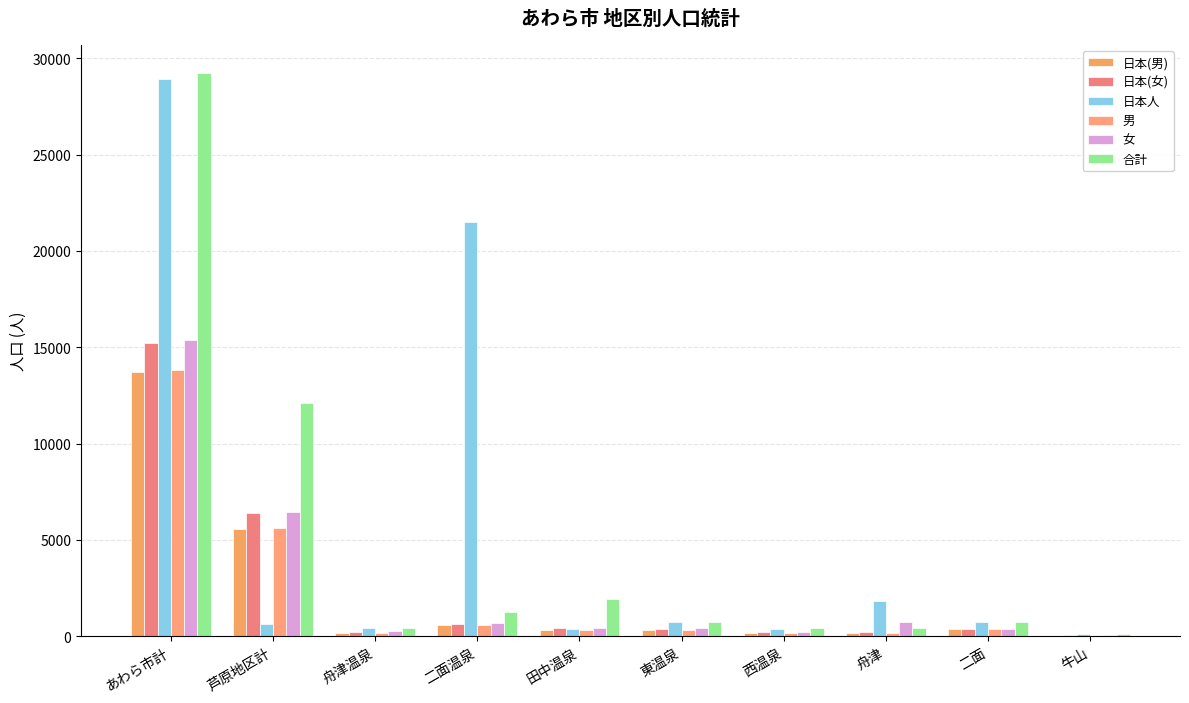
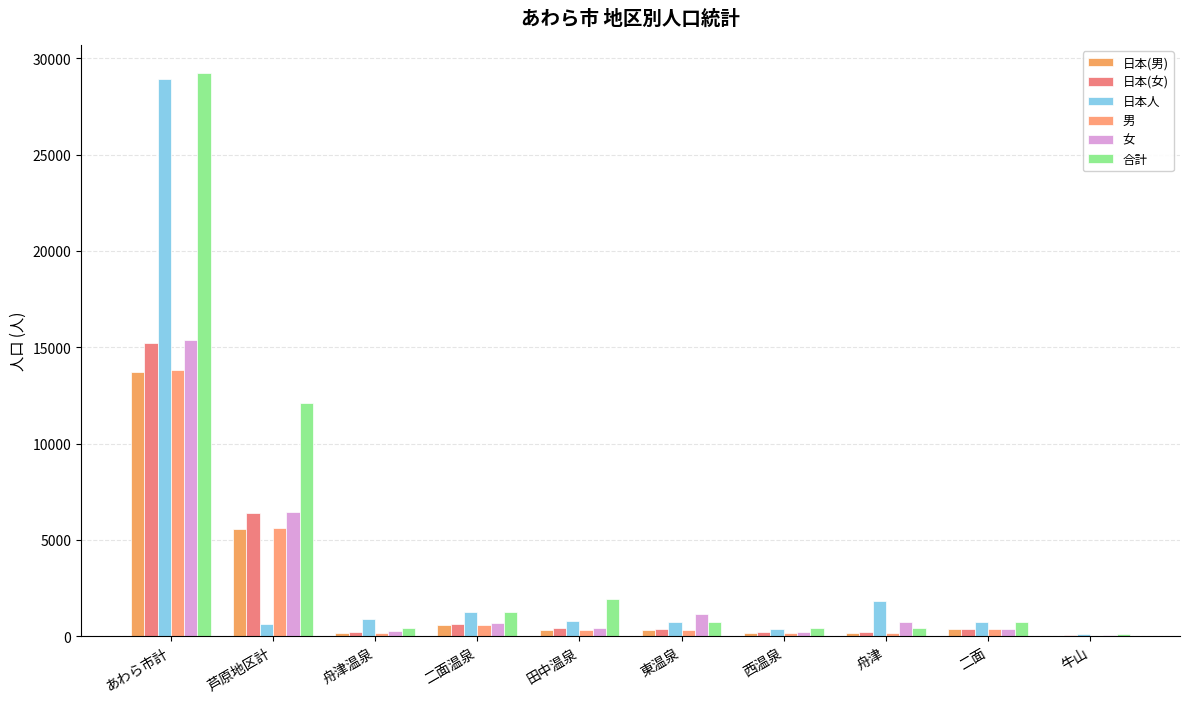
日本人, 舟津温泉: 400 -> 900
日本人, 二面温泉: 21500 -> 1300
日本人, 田中温泉: 400 -> 800
女, 東温泉: 400 -> 1200
